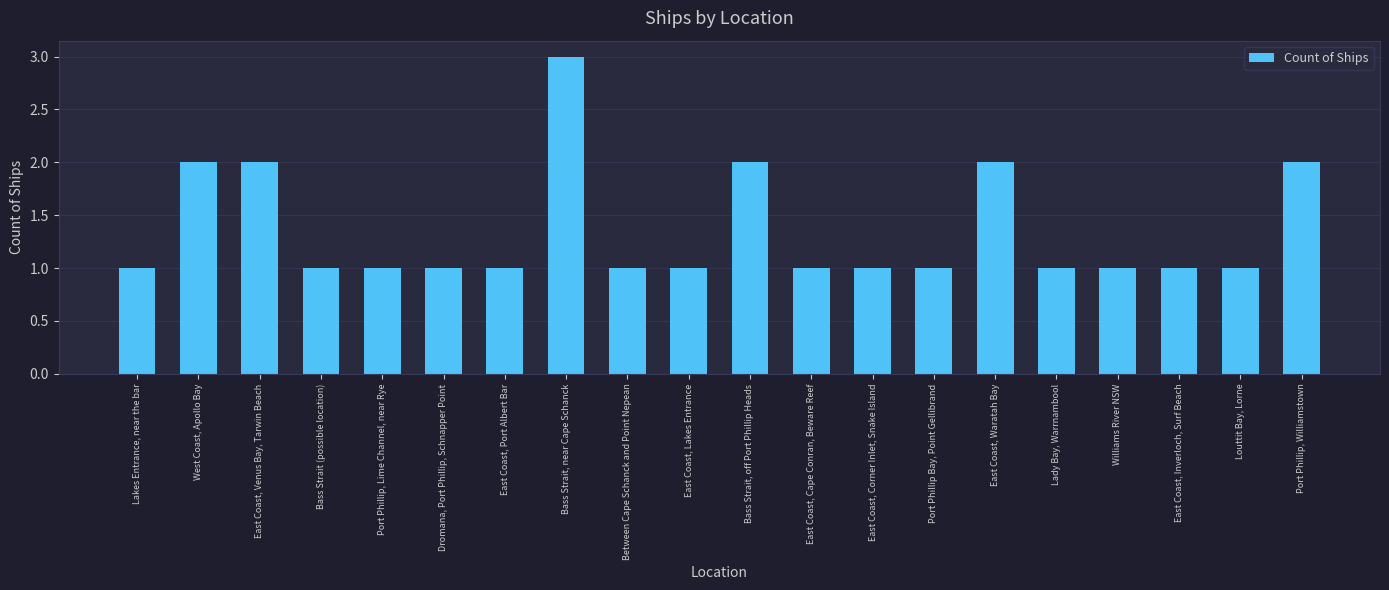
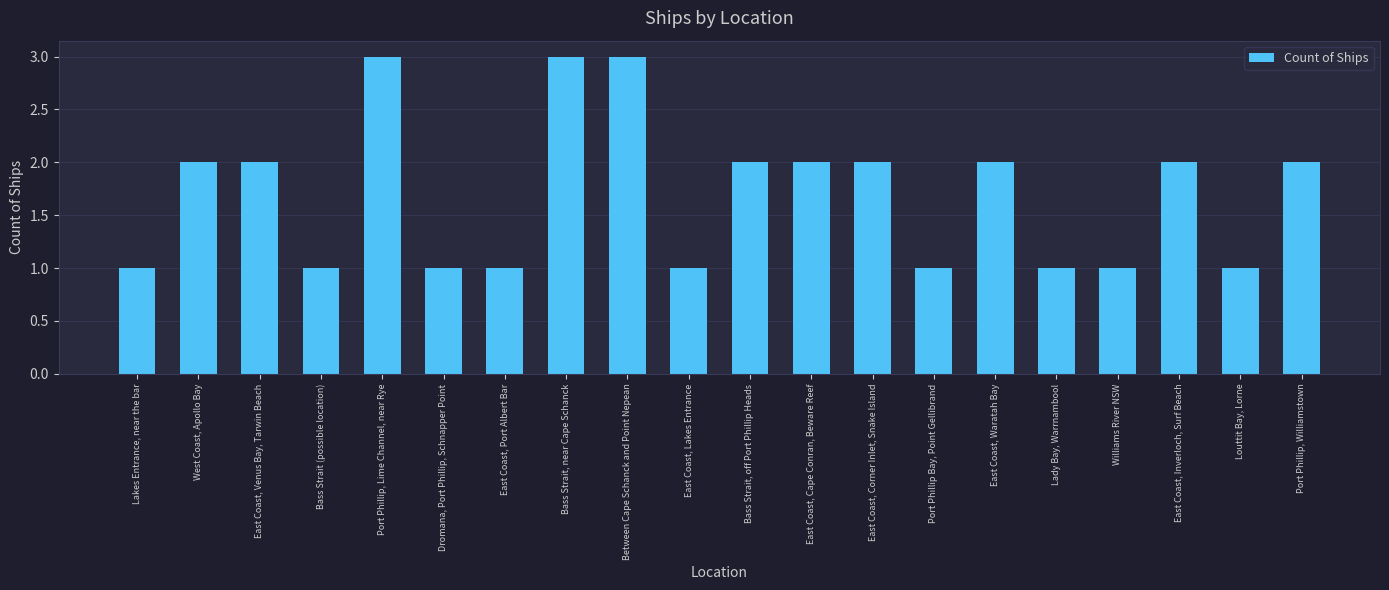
Port Phillip, Lime Channel, near Rye: 1 -> 3
Between Cape Schanck and Point Nepean: 1 -> 3
East Coast, Cape Conran, Beware Reef: 1 -> 2
East Coast, Corner Inlet, Snake Island: 1 -> 2
East Coast, Inverloch, Surf Beach: 1 -> 2
